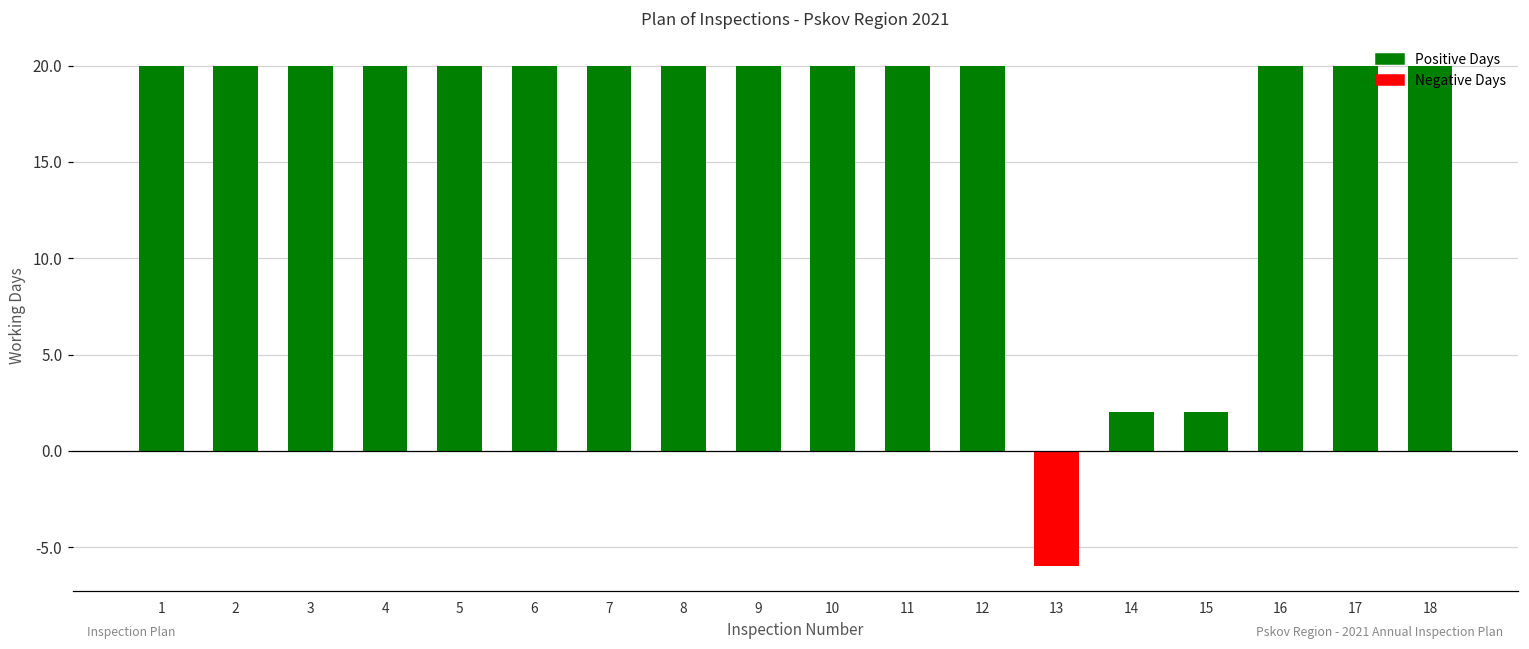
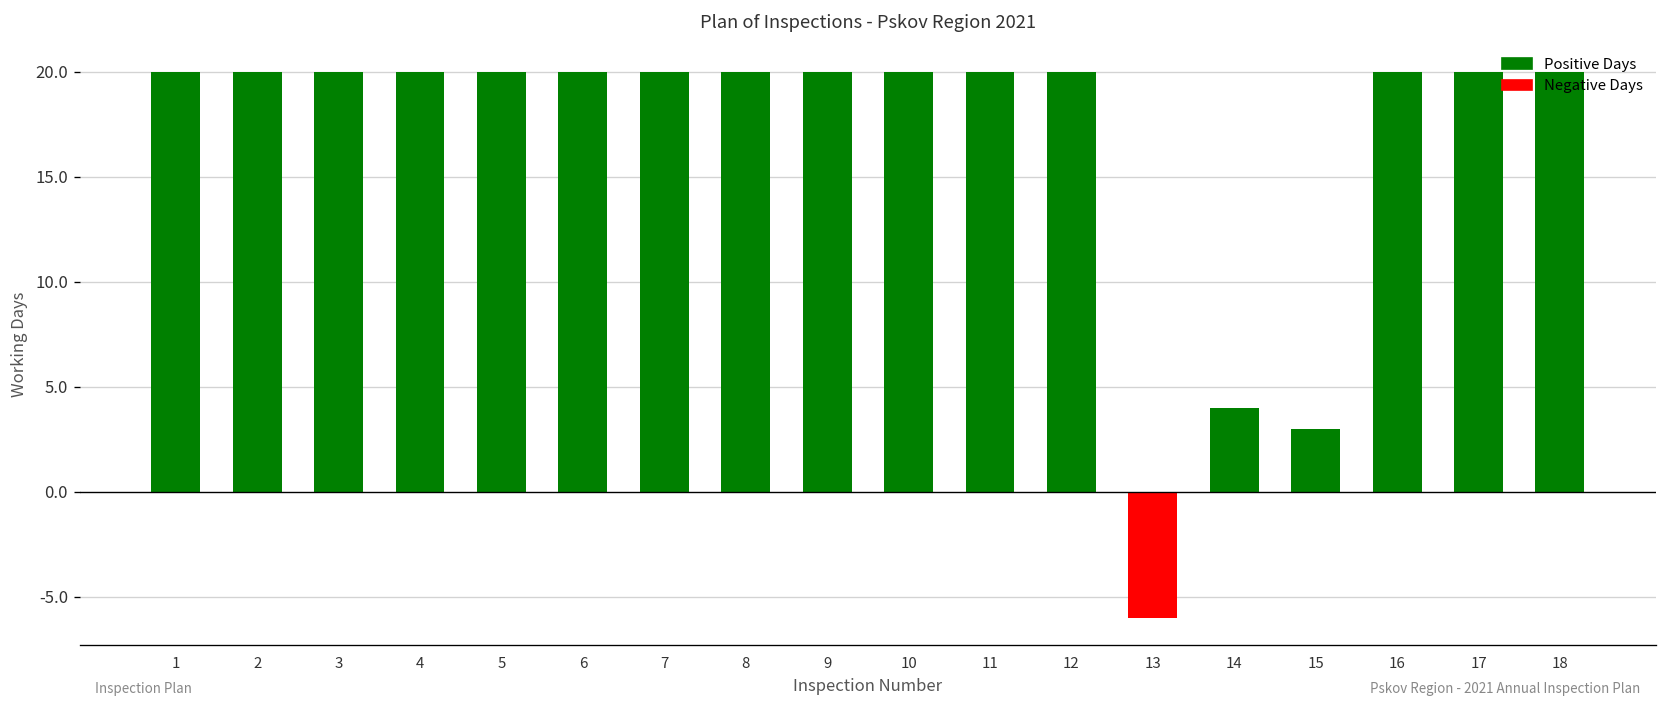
14: 2 -> 4
15: 2 -> 3
